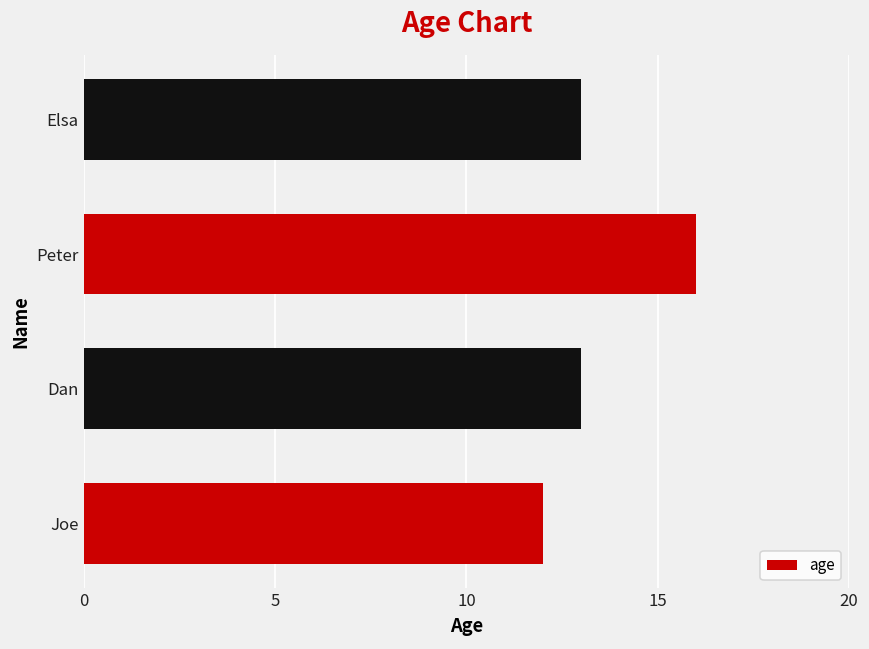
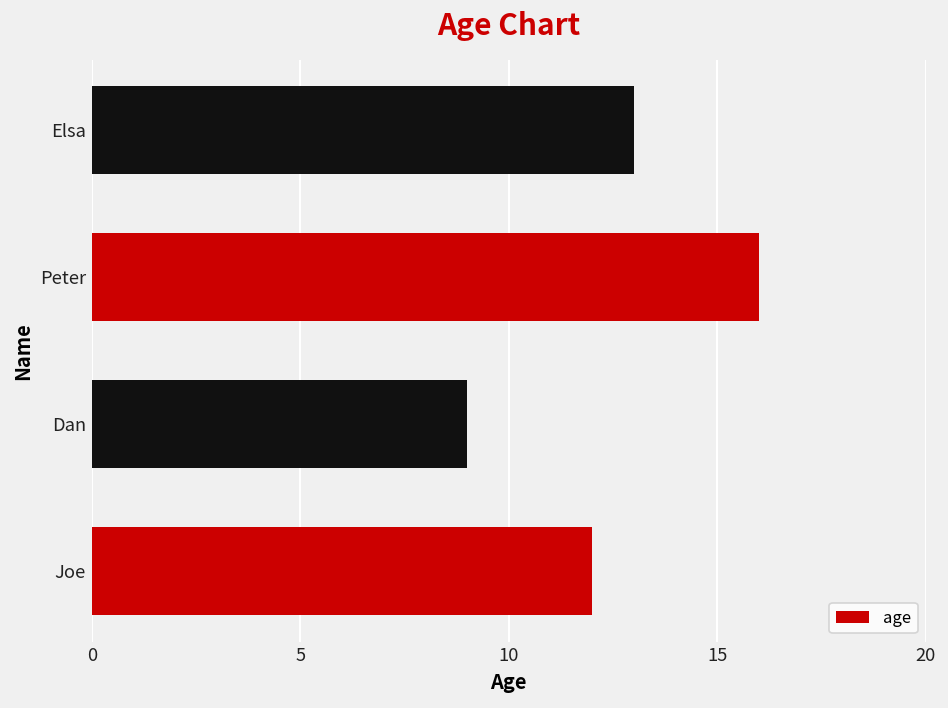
Dan: 13 -> 9
